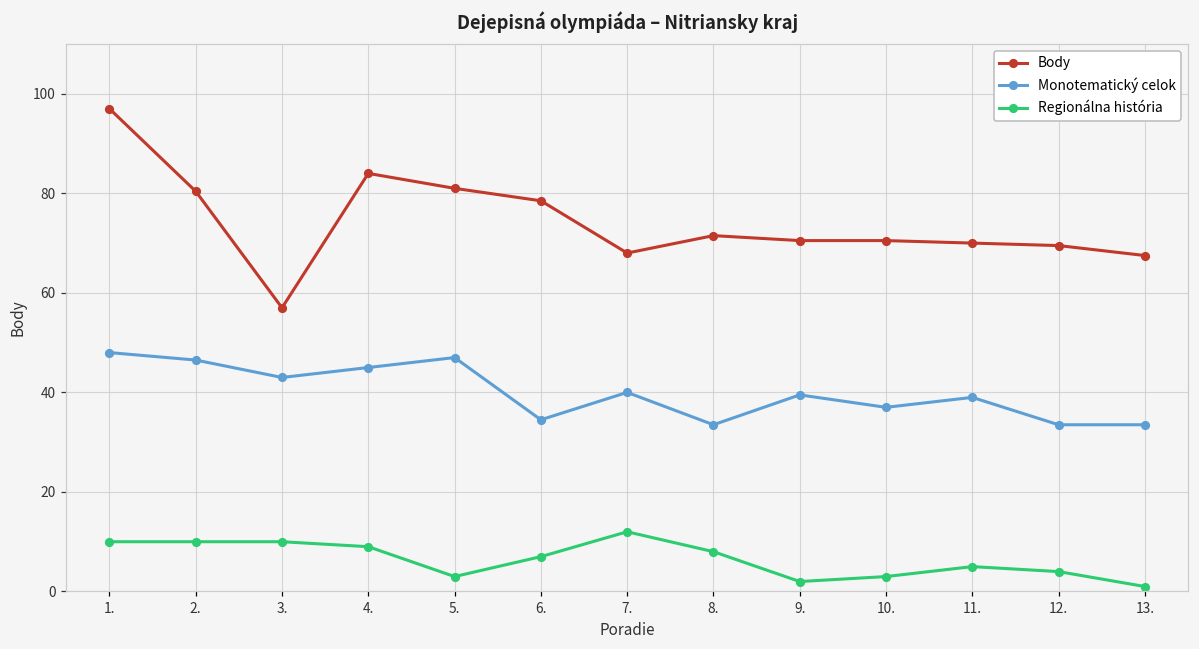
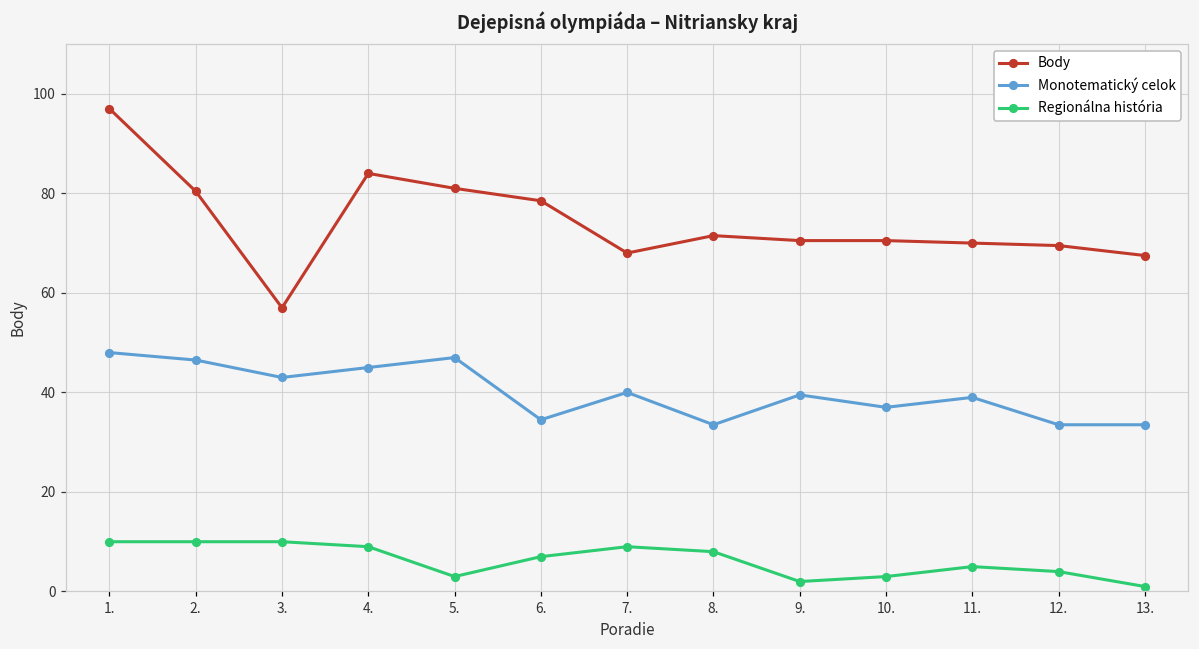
Regionálna história, 7.: 12 -> 9
